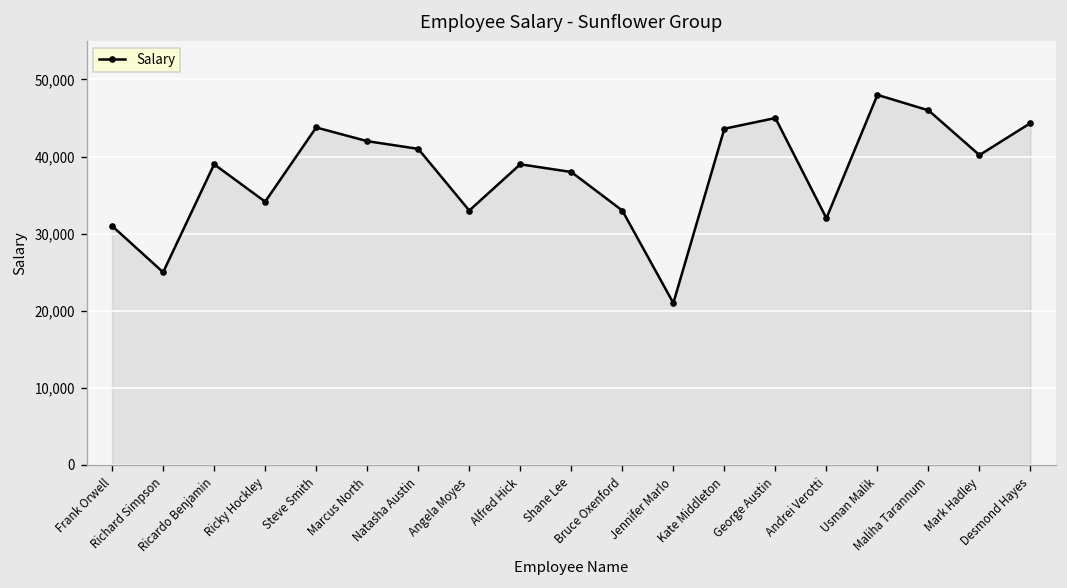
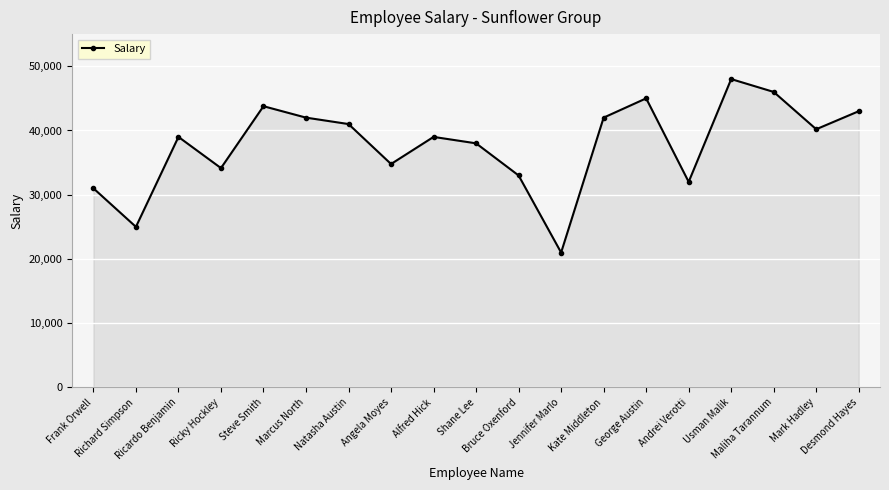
Angela Moyes: 33,000 -> 35,000
Kate Middleton: 44,000 -> 42,000
Desmond Hayes: 44,000 -> 43,000
